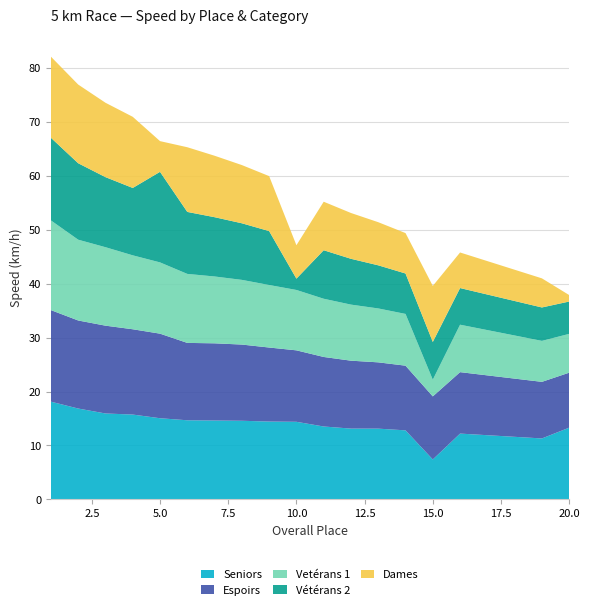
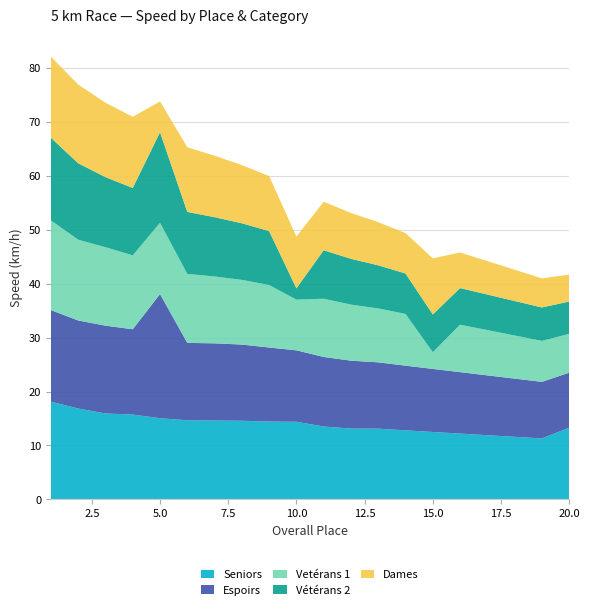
Espoirs, 5.0: 16 -> 23
Vetérans 1, 10.0: 11 -> 9
Dames, 10.0: 6 -> 10
Seniors, 15.0: 7 -> 13
Dames, 20.0: 1 -> 5
